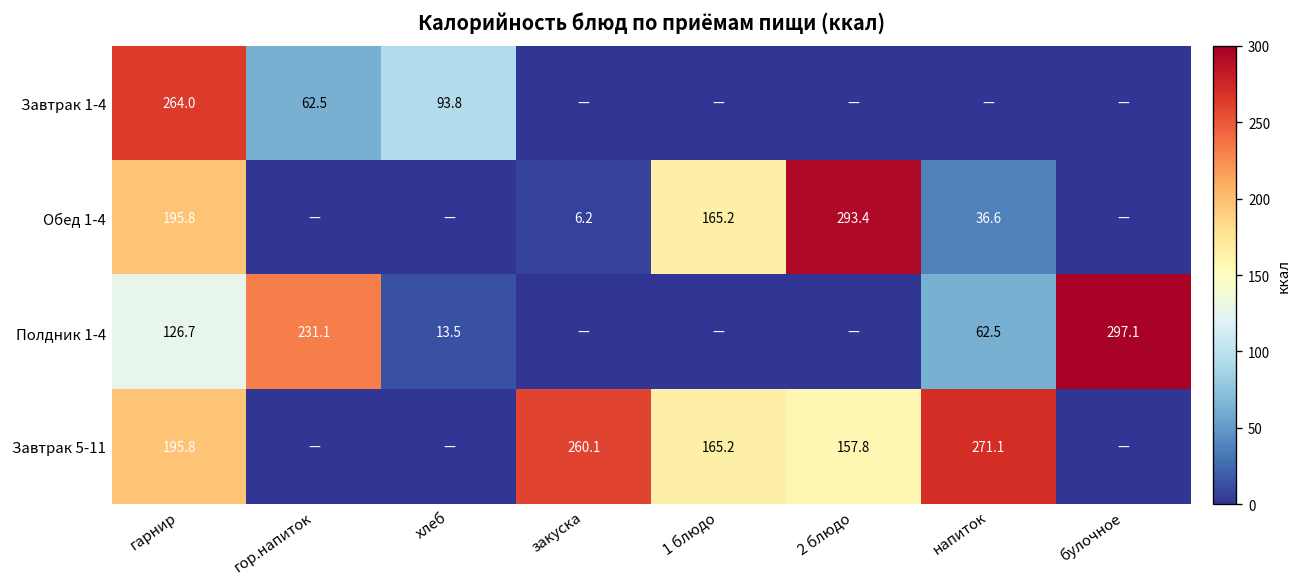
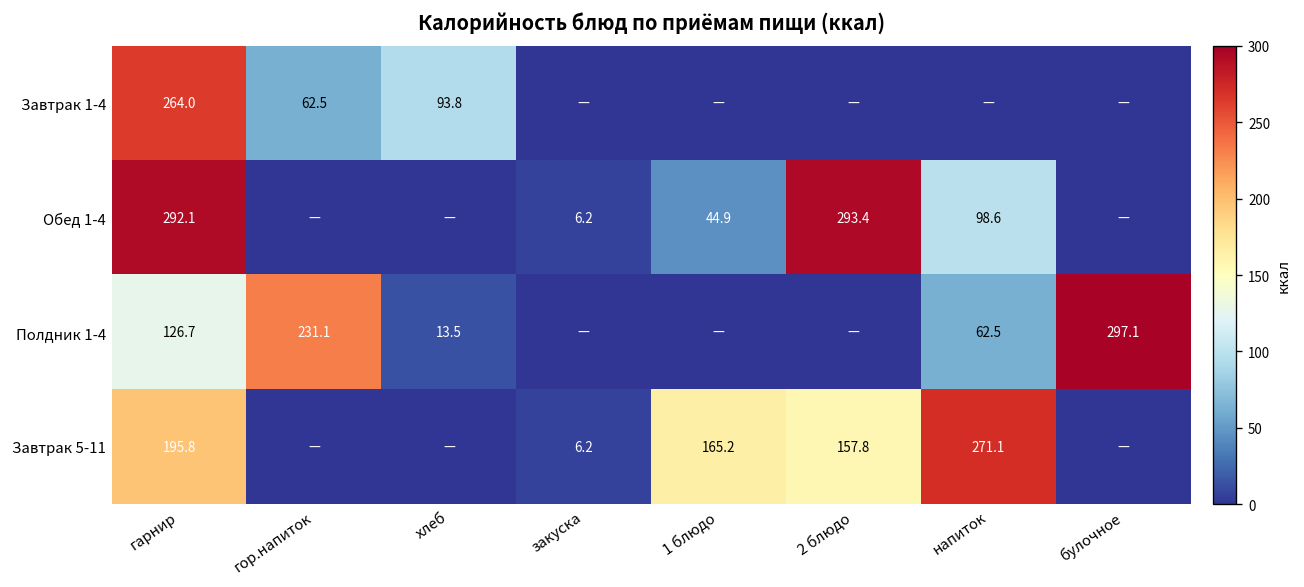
Обед 1-4, гарнир: 195.8 -> 292.1
Обед 1-4, 1 блюдо: 165.2 -> 44.9
Обед 1-4, напиток: 36.6 -> 98.6
Завтрак 5-11, закуска: 260.1 -> 6.2
